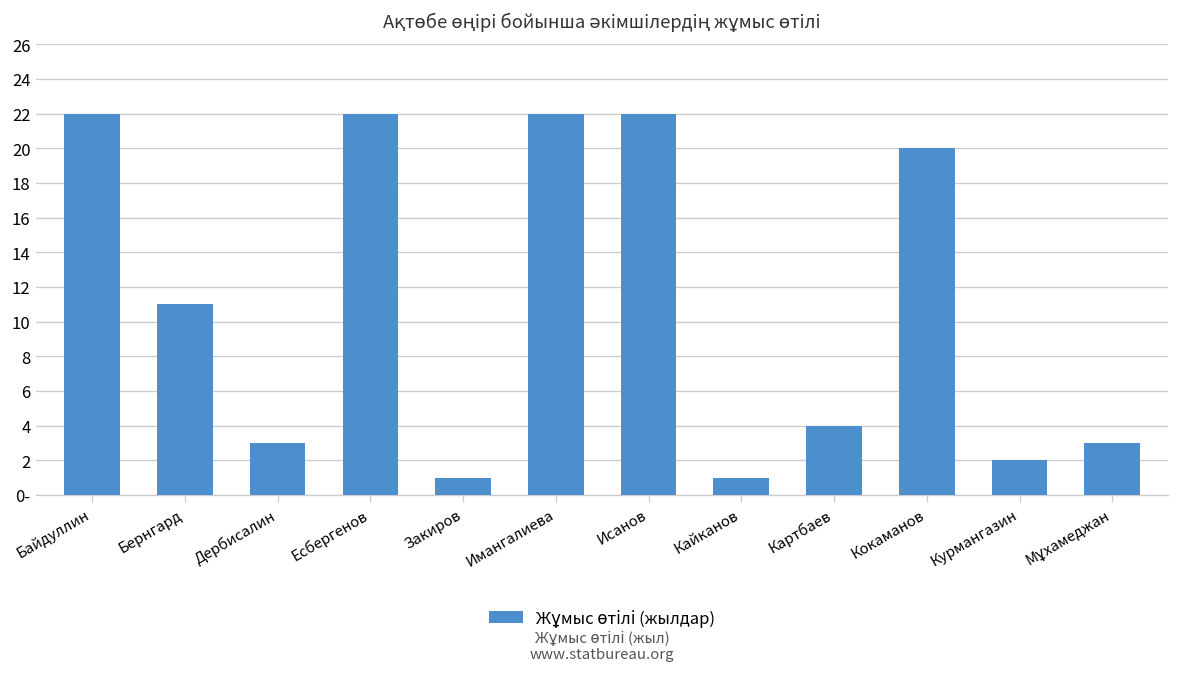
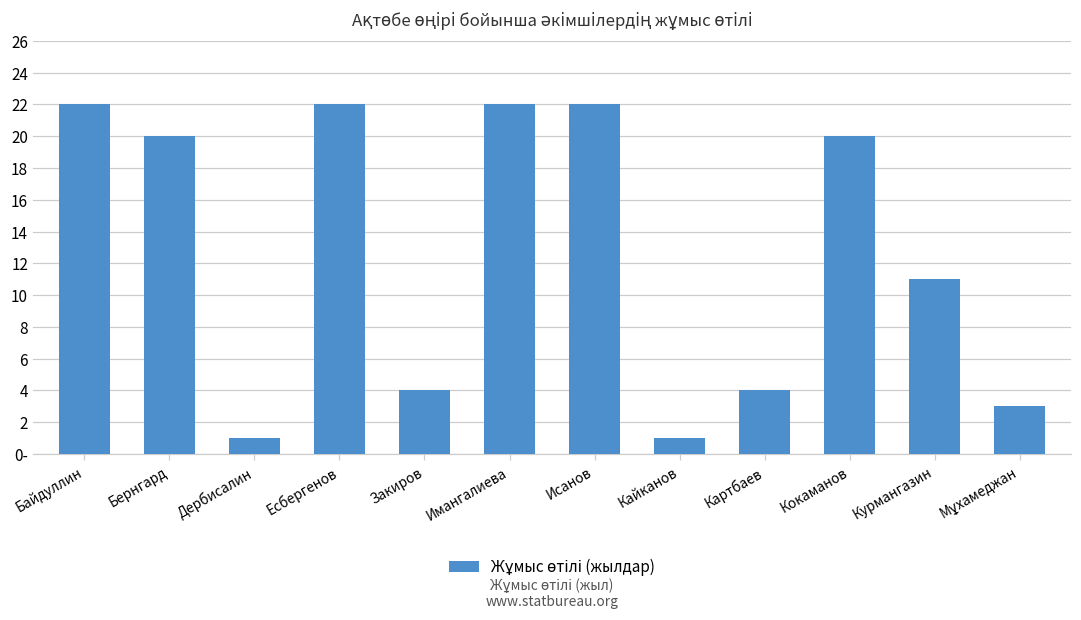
Бернгард: 11 -> 20
Дербисалин: 3 -> 1
Закиров: 1 -> 4
Курмангазин: 2 -> 11
